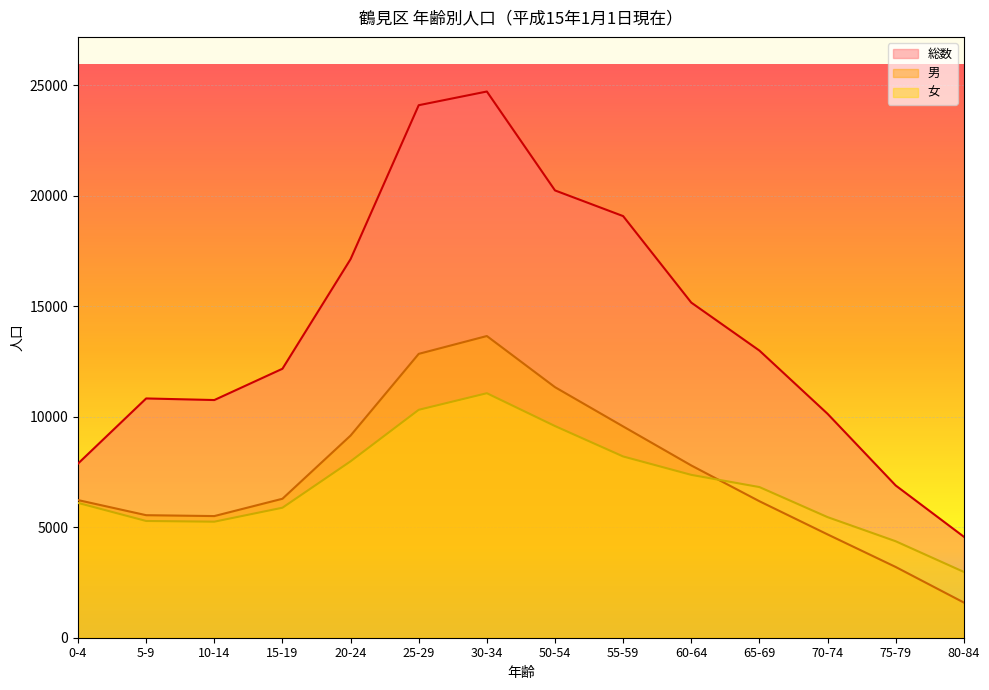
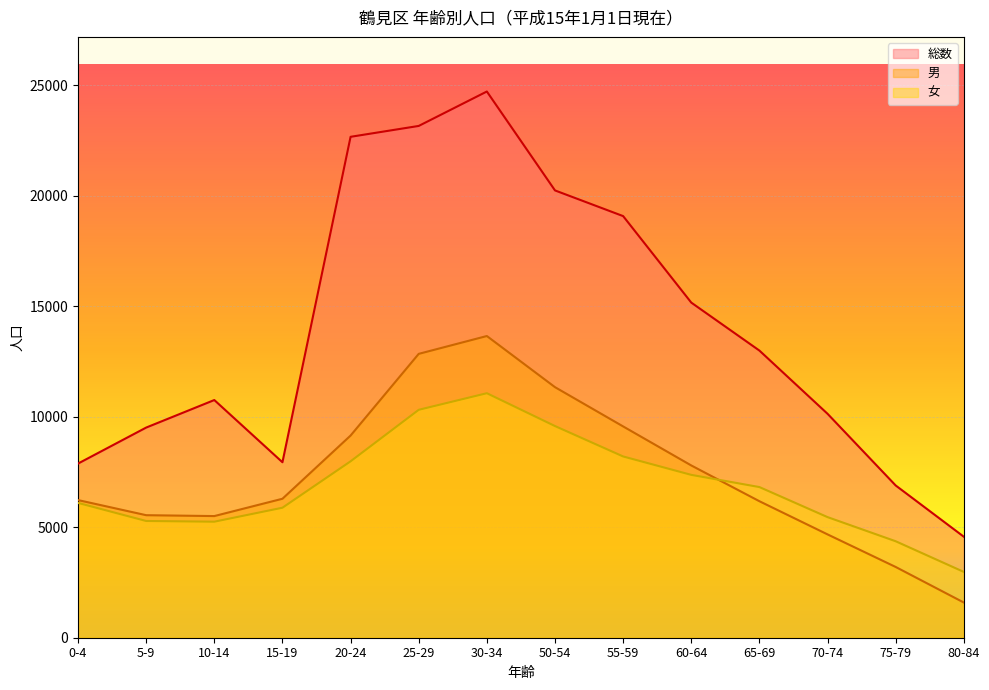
総数, 5-9: 10800 -> 9500
総数, 15-19: 12200 -> 7900
総数, 20-24: 17100 -> 22700
総数, 25-29: 24100 -> 23200
